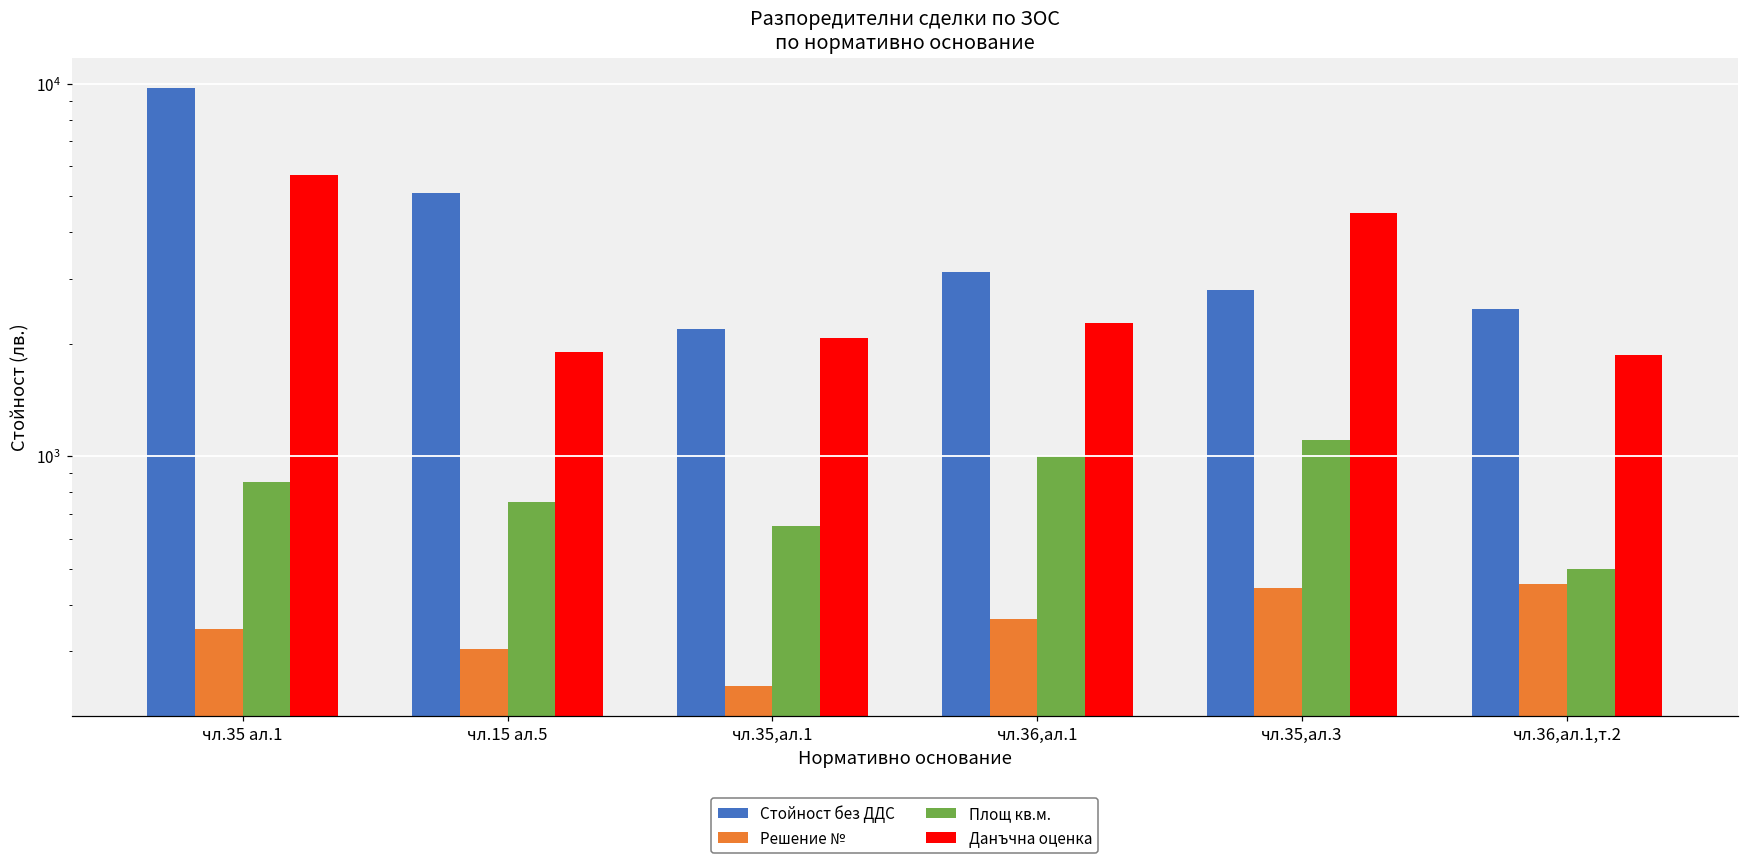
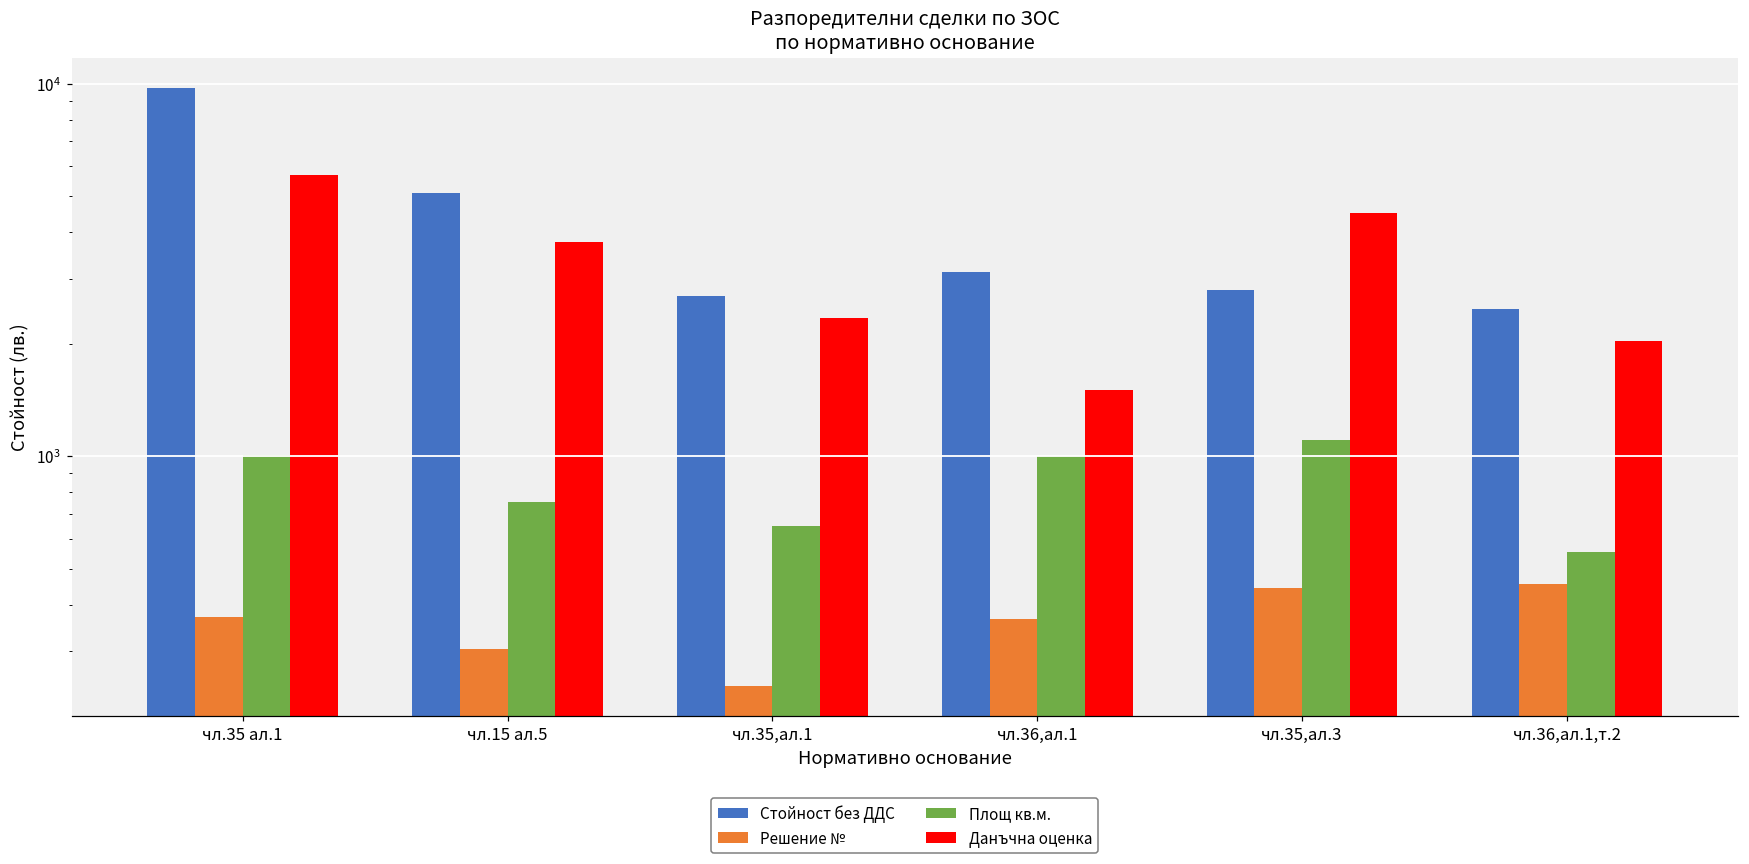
Решение №, чл.35 ал.1: 340 -> 370
Площ кв.м., чл.35 ал.1: 860 -> 1010
Данъчна оценка, чл.15 ал.5: 1900 -> 3800
Стойност без ДДС, чл.35,ал.1: 2200 -> 2700
Данъчна оценка, чл.35,ал.1: 2100 -> 2400
Данъчна оценка, чл.36,ал.1: 2300 -> 1500
Площ кв.м., чл.36,ал.1,т.2: 500 -> 550
Данъчна оценка, чл.36,ал.1,т.2: 1900 -> 2000
